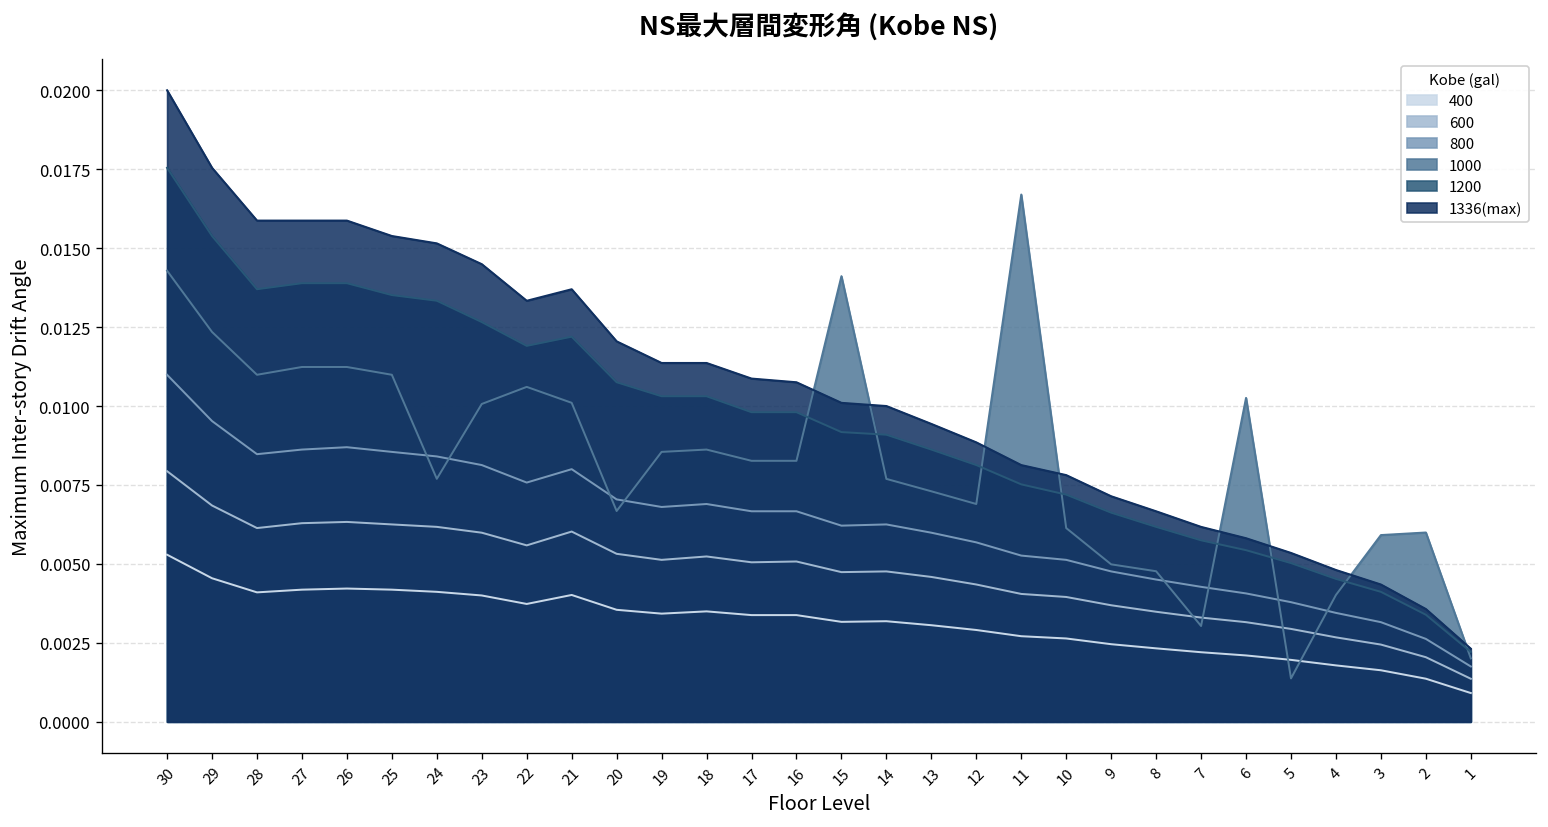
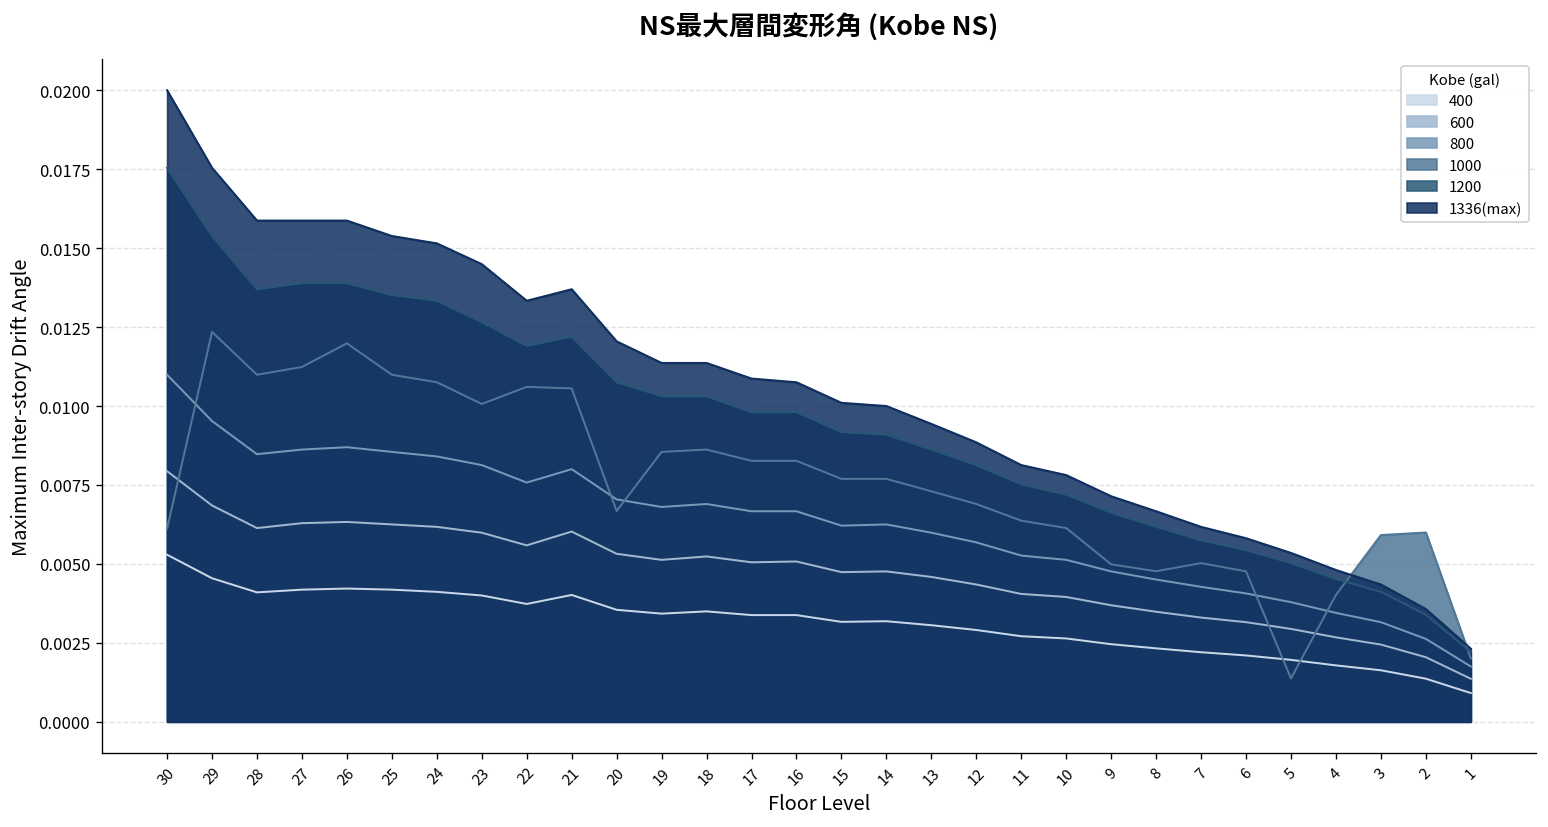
1000, 30: 0.0143 -> 0.0061
1000, 26: 0.0112 -> 0.0120
1000, 24: 0.0077 -> 0.0108
1000, 21: 0.0101 -> 0.0106
1000, 15: 0.0141 -> 0.0077
1000, 11: 0.0167 -> 0.0064
1000, 7: 0.0030 -> 0.0050
1000, 6: 0.0103 -> 0.0048
